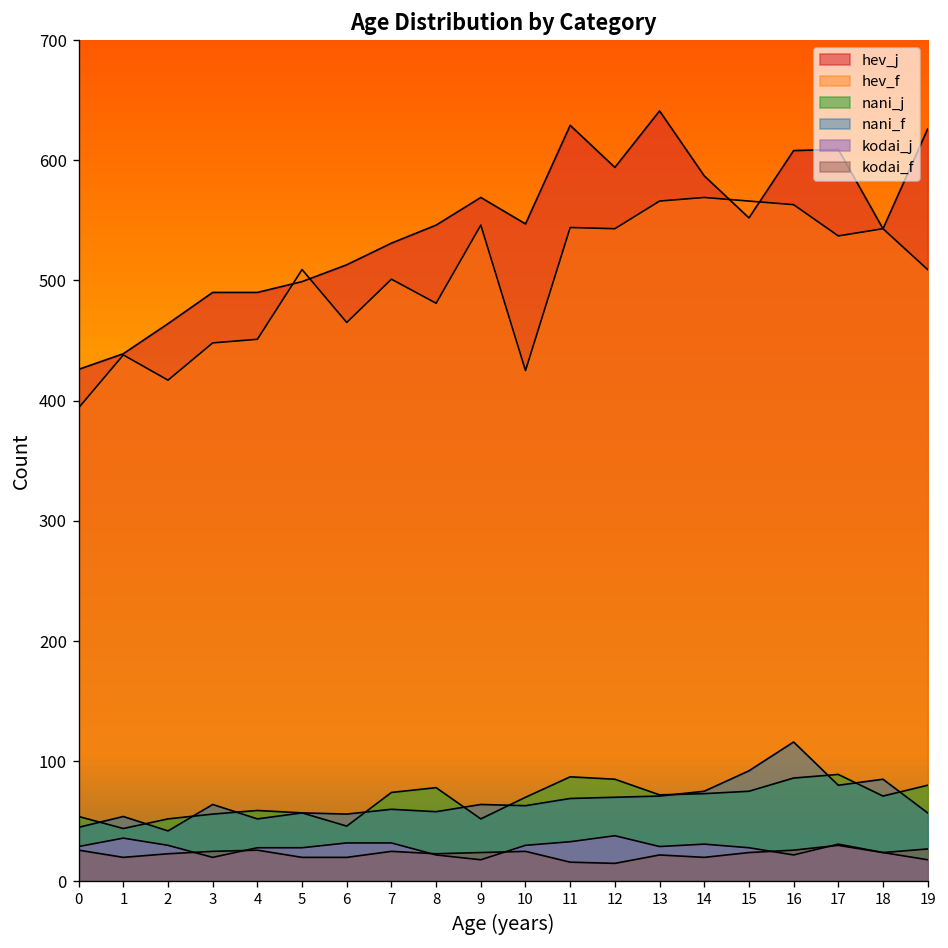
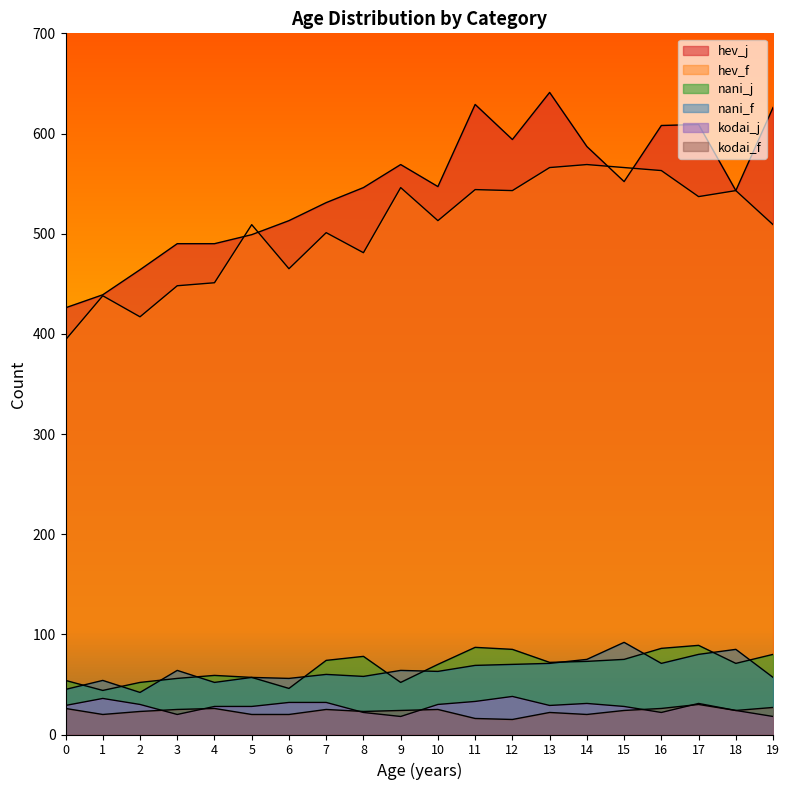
hev_f, 10: 425 -> 513
nani_f, 16: 116 -> 71
